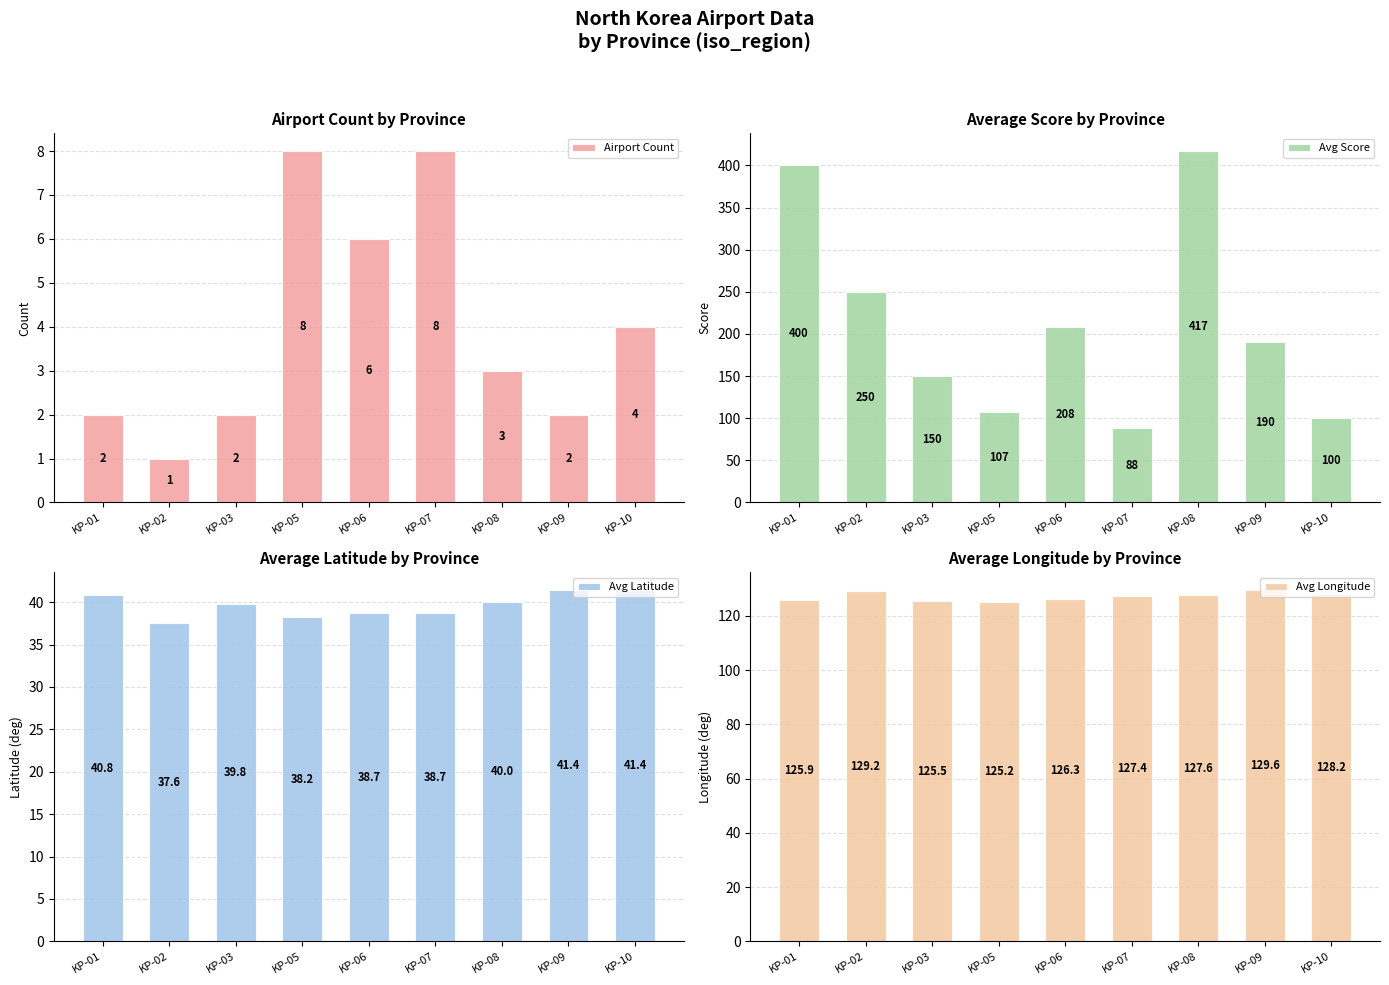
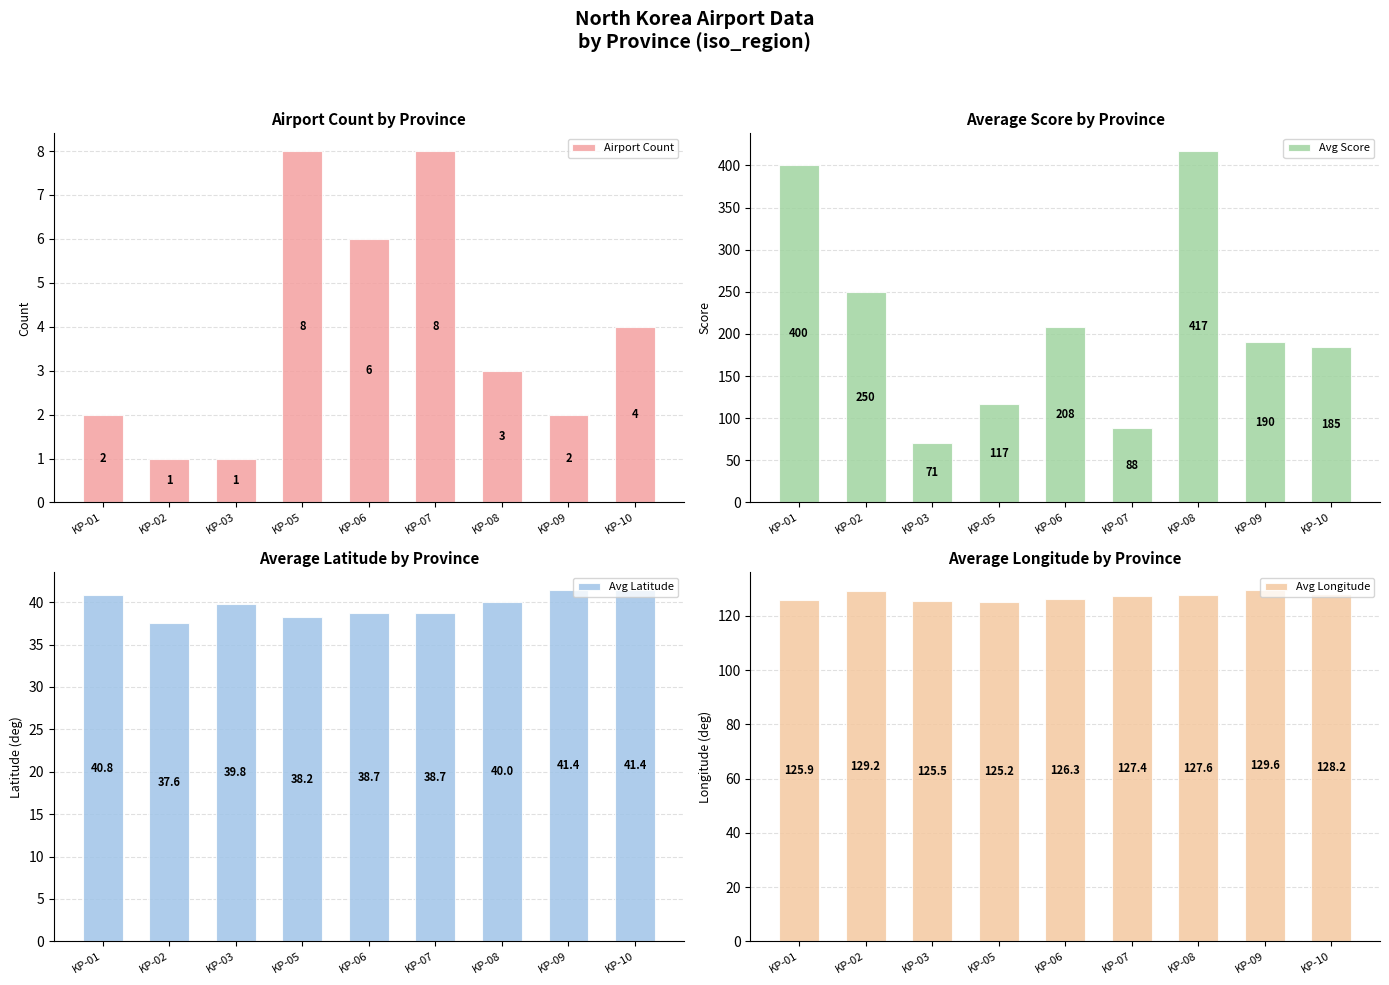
Airport Count by Province, KP-03: 2 -> 1
Average Score by Province, KP-03: 150 -> 71
Average Score by Province, KP-05: 107 -> 117
Average Score by Province, KP-10: 100 -> 185
